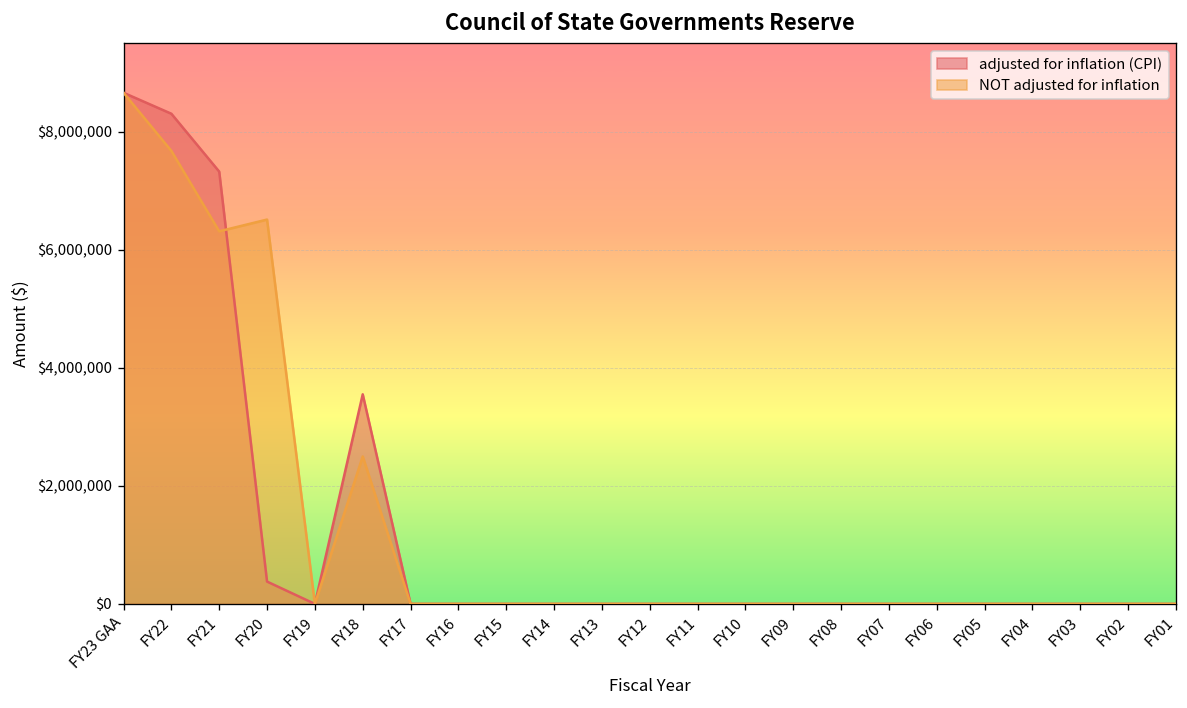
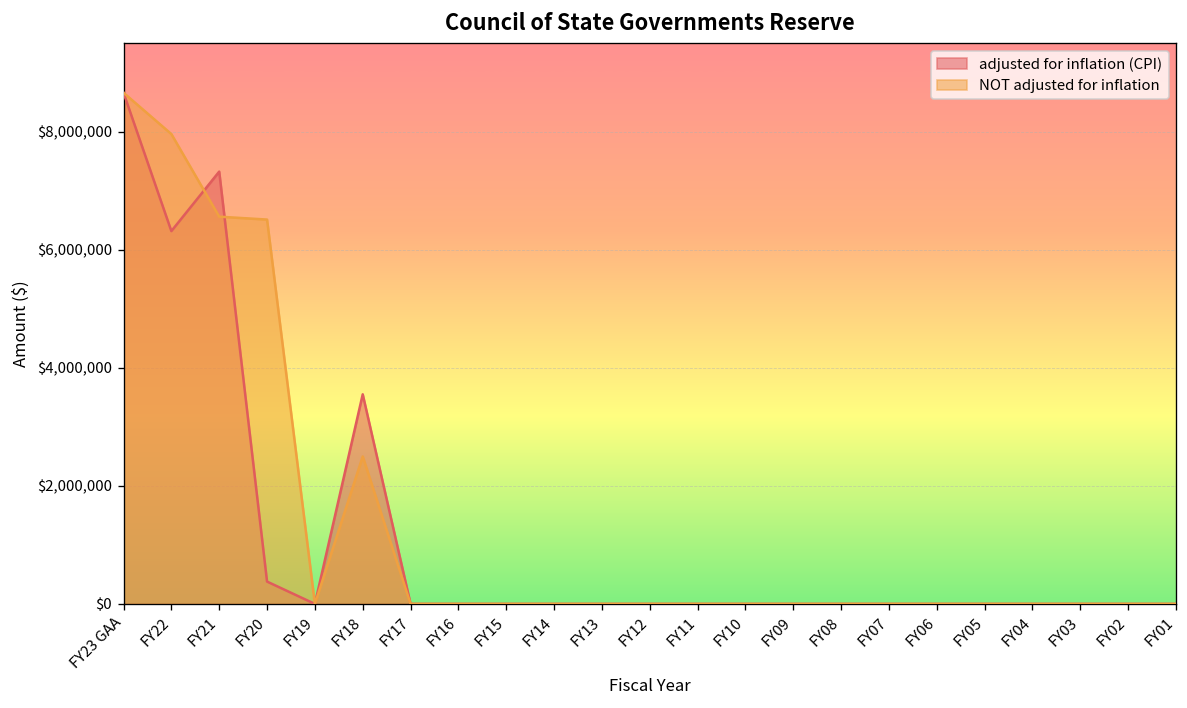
adjusted for inflation (CPI), FY22: $8,300,000 -> $6,300,000
NOT adjusted for inflation, FY22: $7,700,000 -> $8,000,000
NOT adjusted for inflation, FY21: $6,300,000 -> $6,600,000
